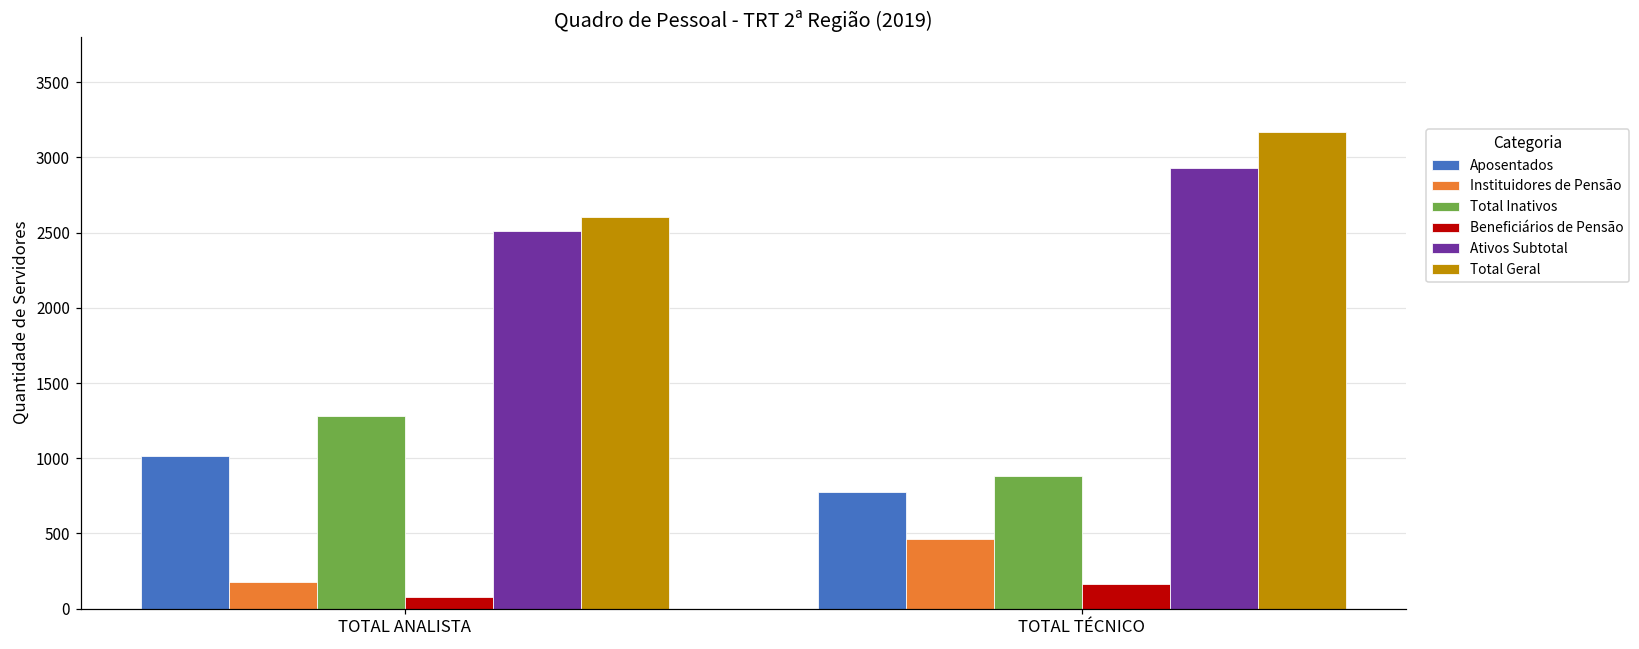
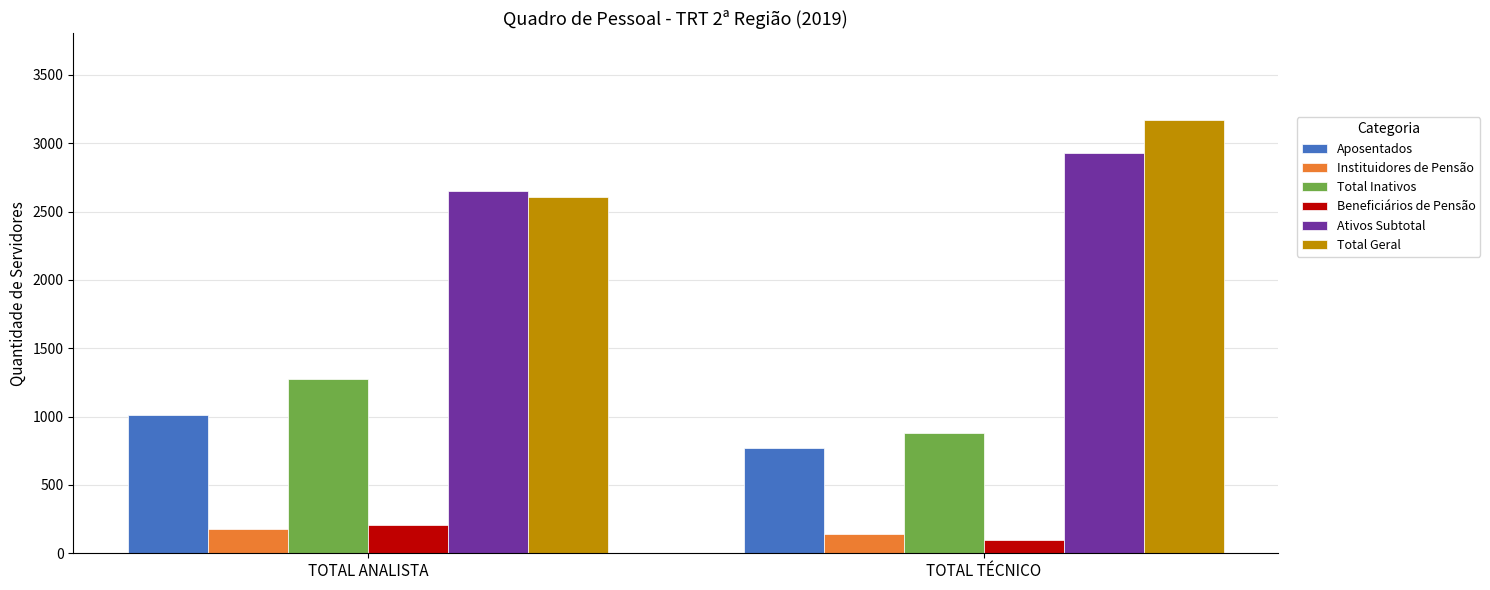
Beneficiários de Pensão, TOTAL ANALISTA: 80 -> 200
Ativos Subtotal, TOTAL ANALISTA: 2510 -> 2650
Instituidores de Pensão, TOTAL TÉCNICO: 460 -> 140
Beneficiários de Pensão, TOTAL TÉCNICO: 160 -> 100
